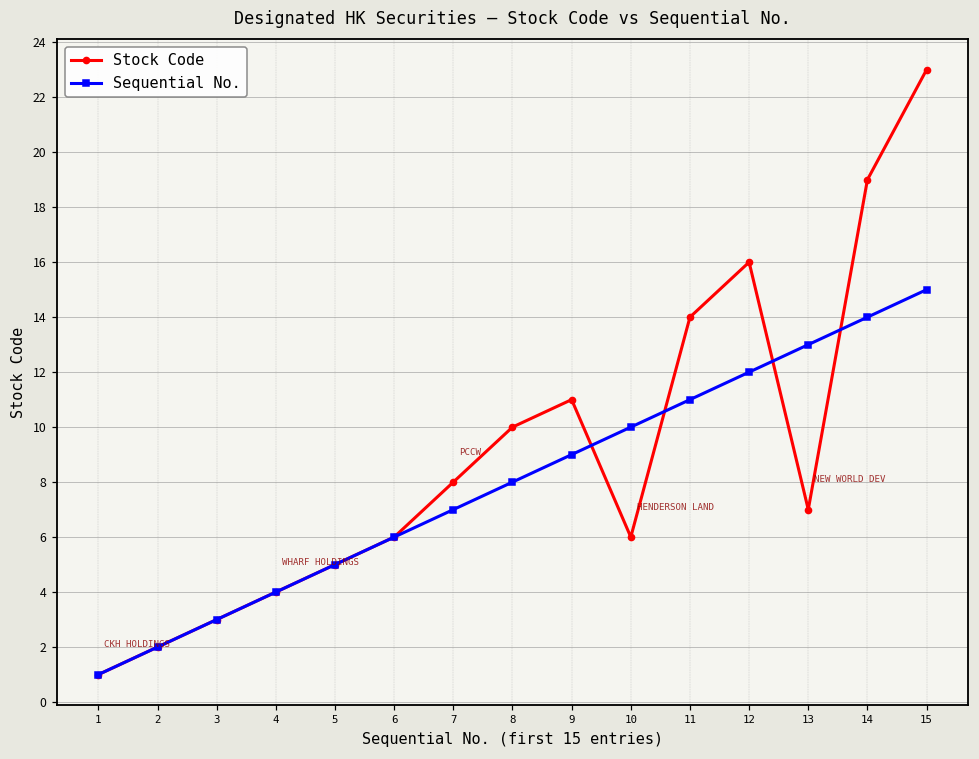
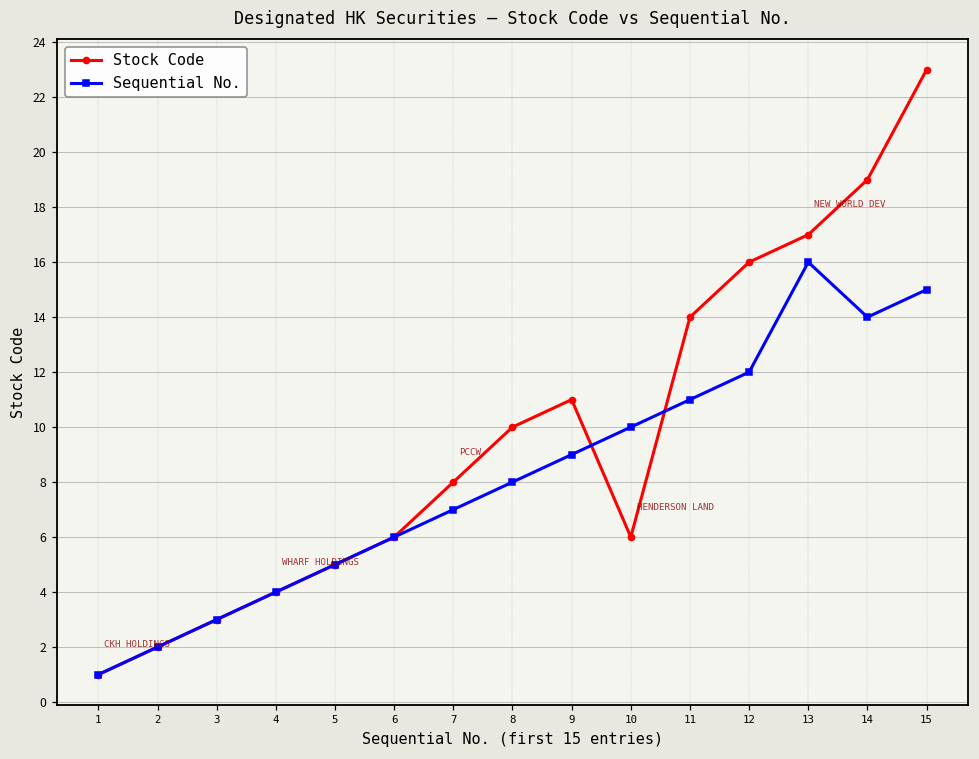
Stock Code, 13: 7 -> 17
Sequential No., 13: 13 -> 16
